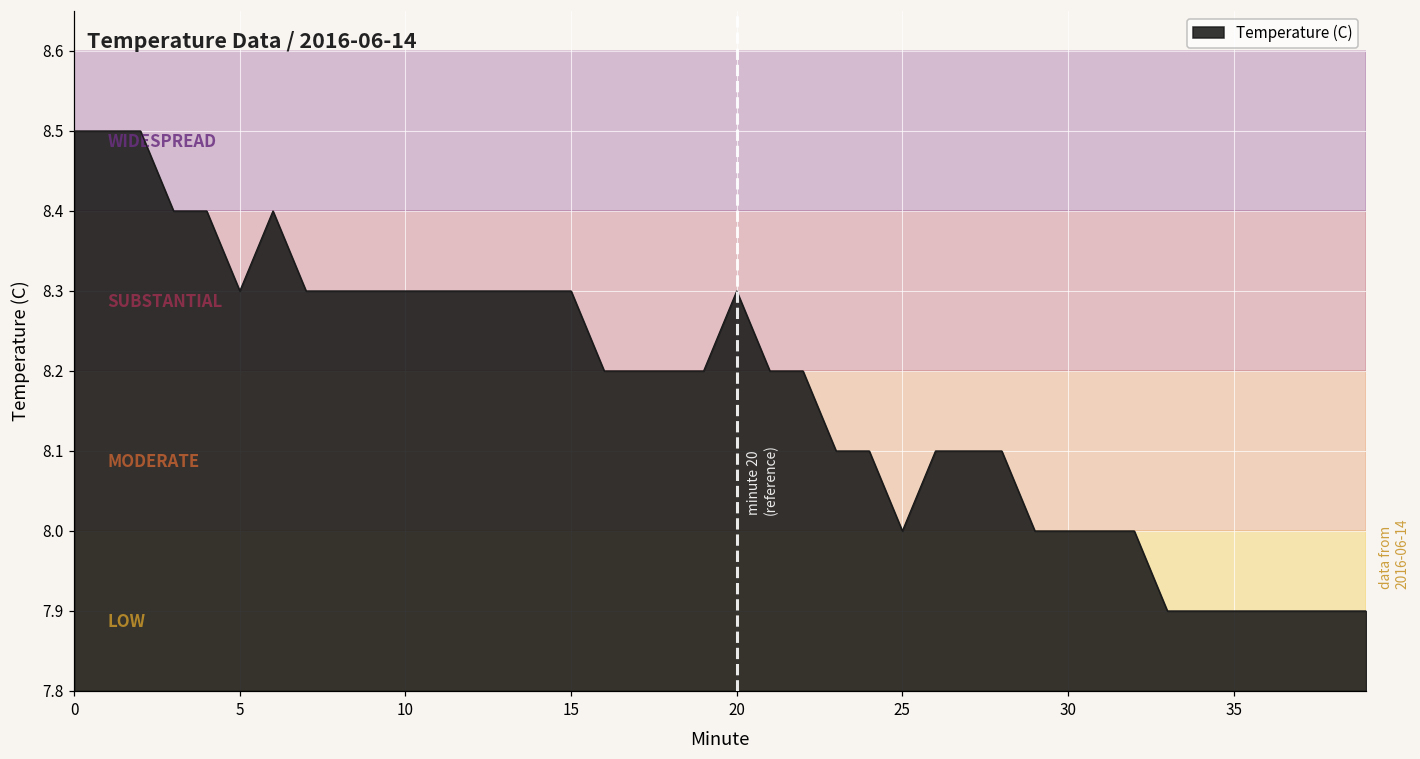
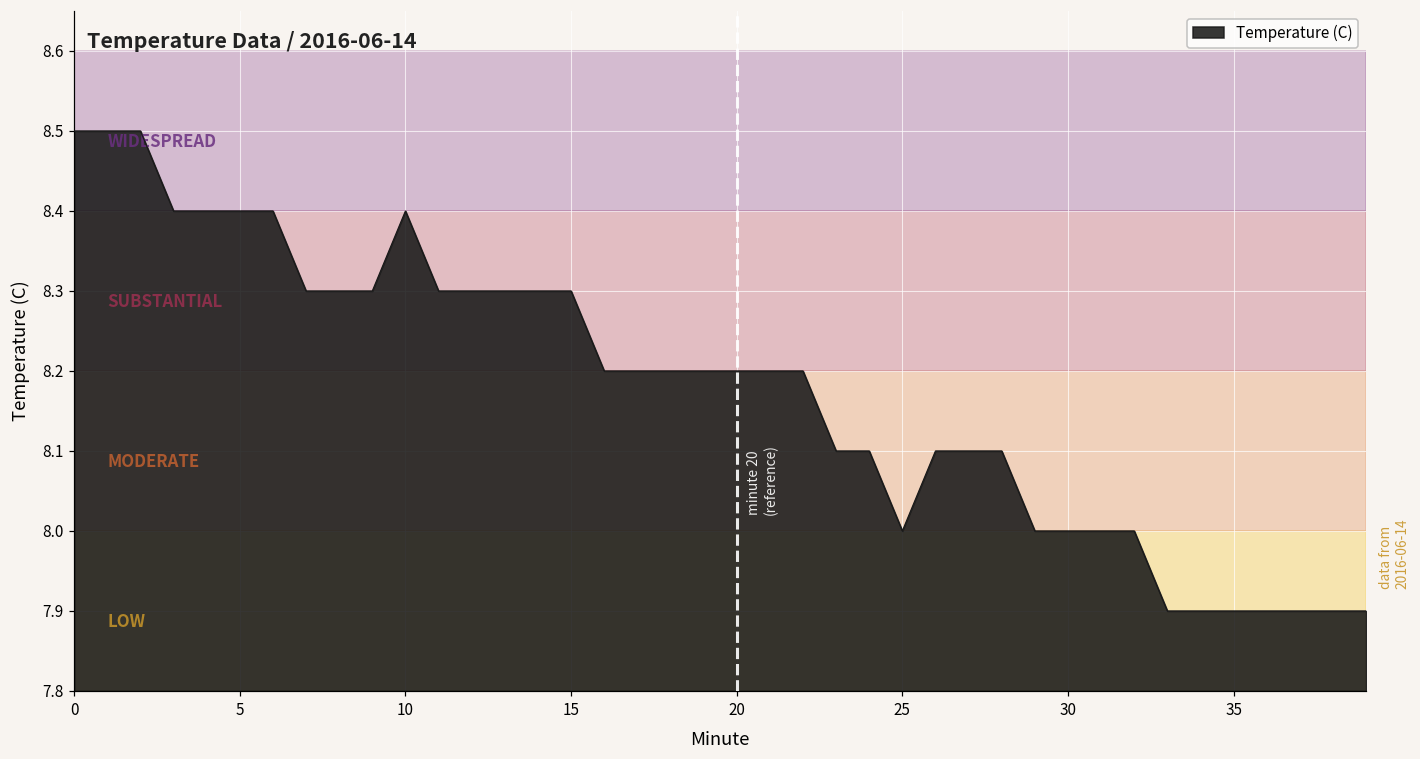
5: 8.3 -> 8.4
10: 8.3 -> 8.4
20: 8.3 -> 8.2
